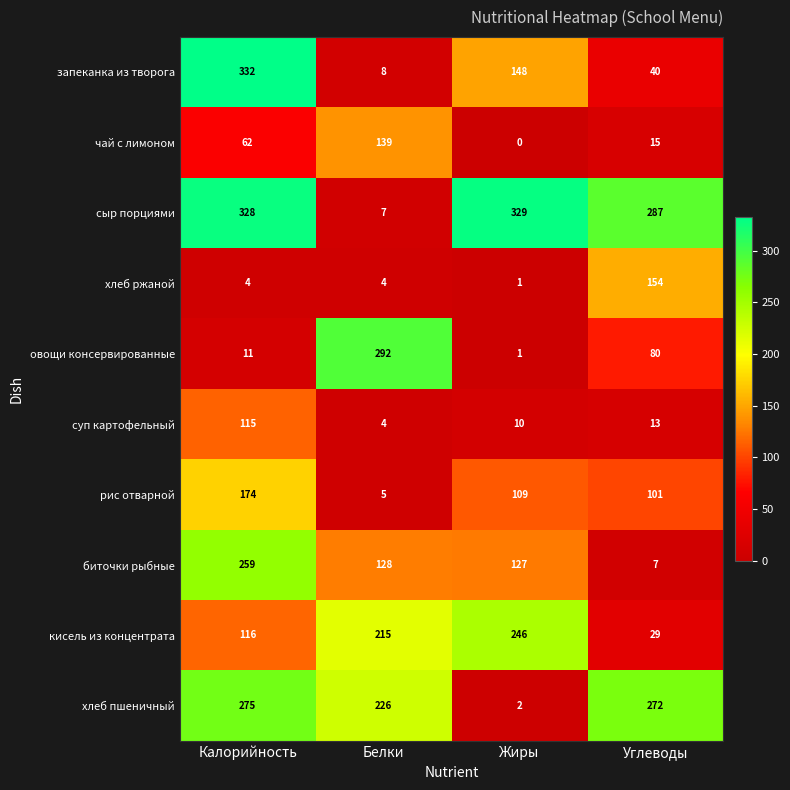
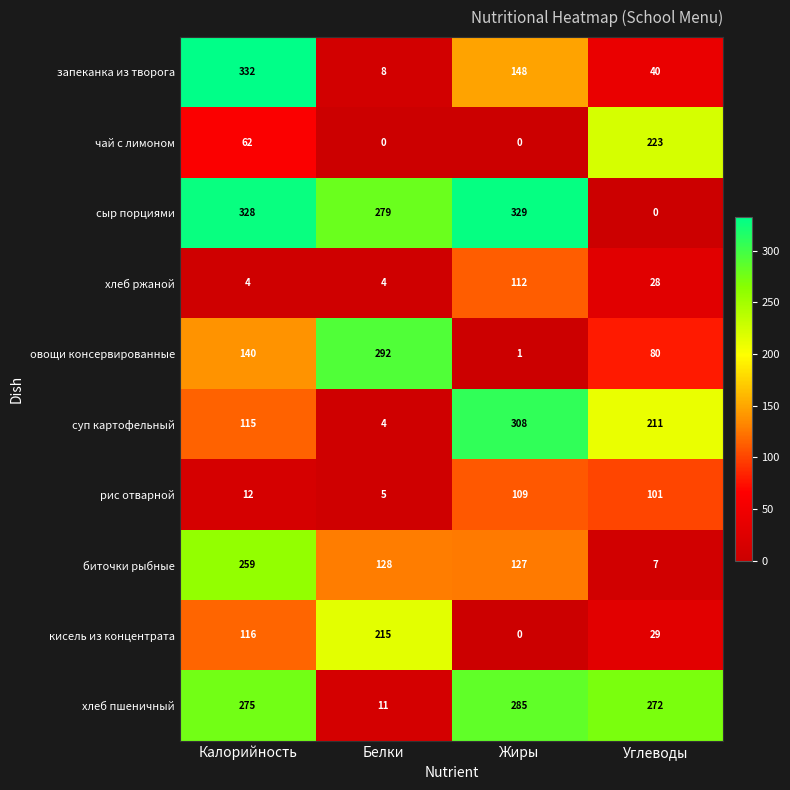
чай с лимоном, Белки: 139 -> 0
чай с лимоном, Углеводы: 15 -> 223
сыр порциями, Белки: 7 -> 279
сыр порциями, Углеводы: 287 -> 0
хлеб ржаной, Жиры: 1 -> 112
хлеб ржаной, Углеводы: 154 -> 28
овощи консервированные, Калорийность: 11 -> 140
суп картофельный, Жиры: 10 -> 308
суп картофельный, Углеводы: 13 -> 211
рис отварной, Калорийность: 174 -> 12
кисель из концентрата, Жиры: 246 -> 0
хлеб пшеничный, Белки: 226 -> 11
хлеб пшеничный, Жиры: 2 -> 285
